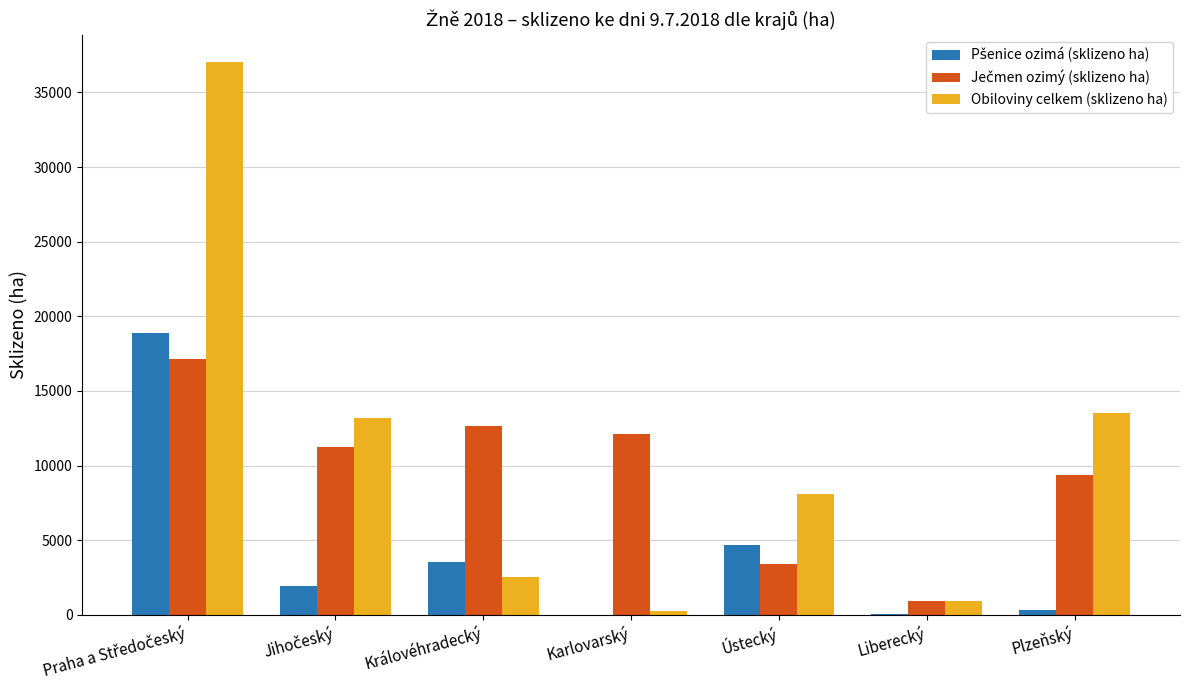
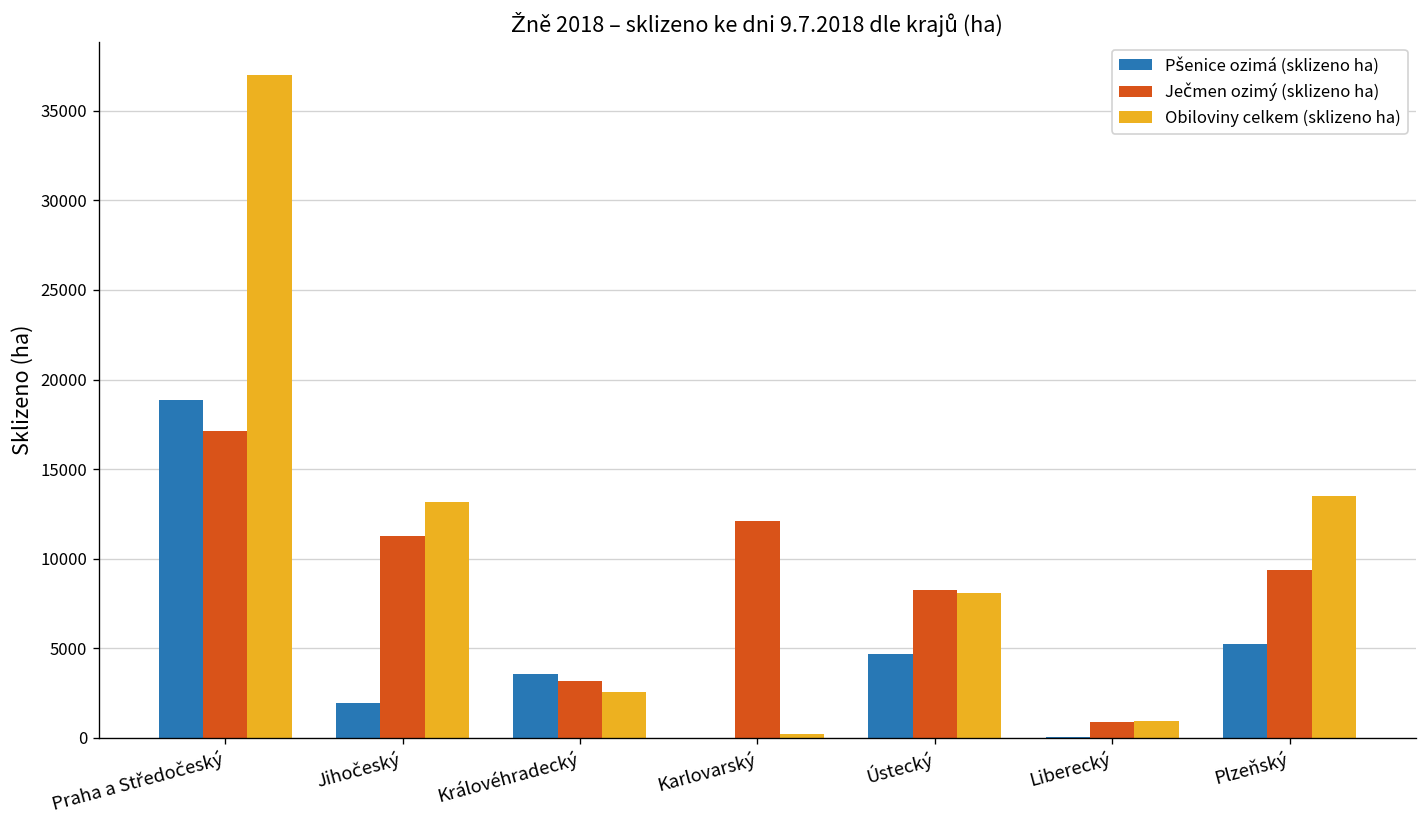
Ječmen ozimý (sklizeno ha), Královéhradecký: 12700 -> 3100
Ječmen ozimý (sklizeno ha), Ústecký: 3400 -> 8200
Pšenice ozimá (sklizeno ha), Plzeňský: 300 -> 5200
